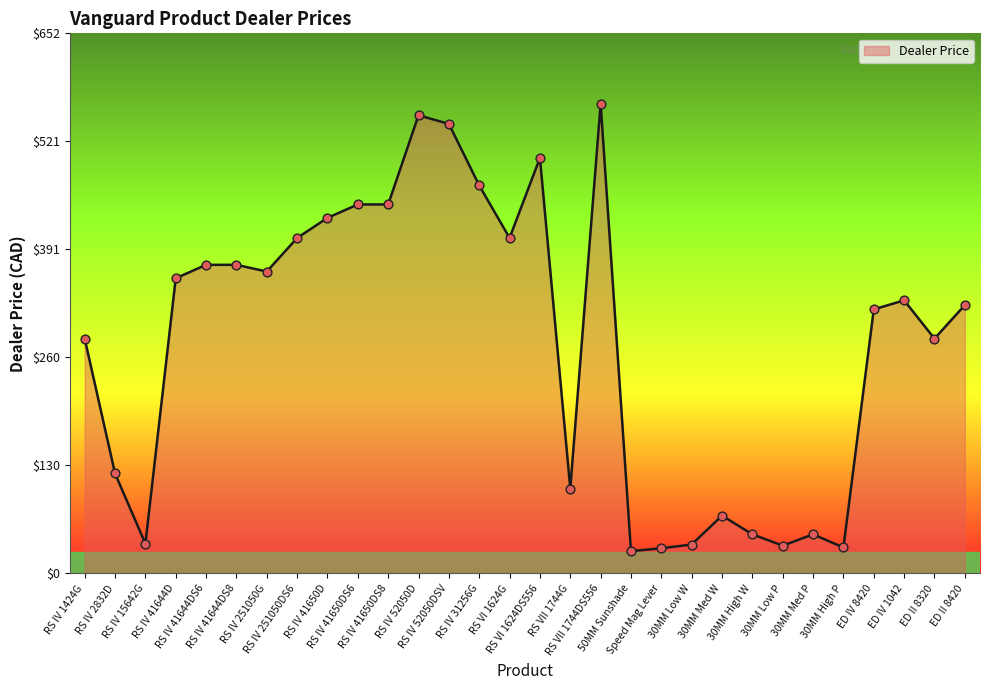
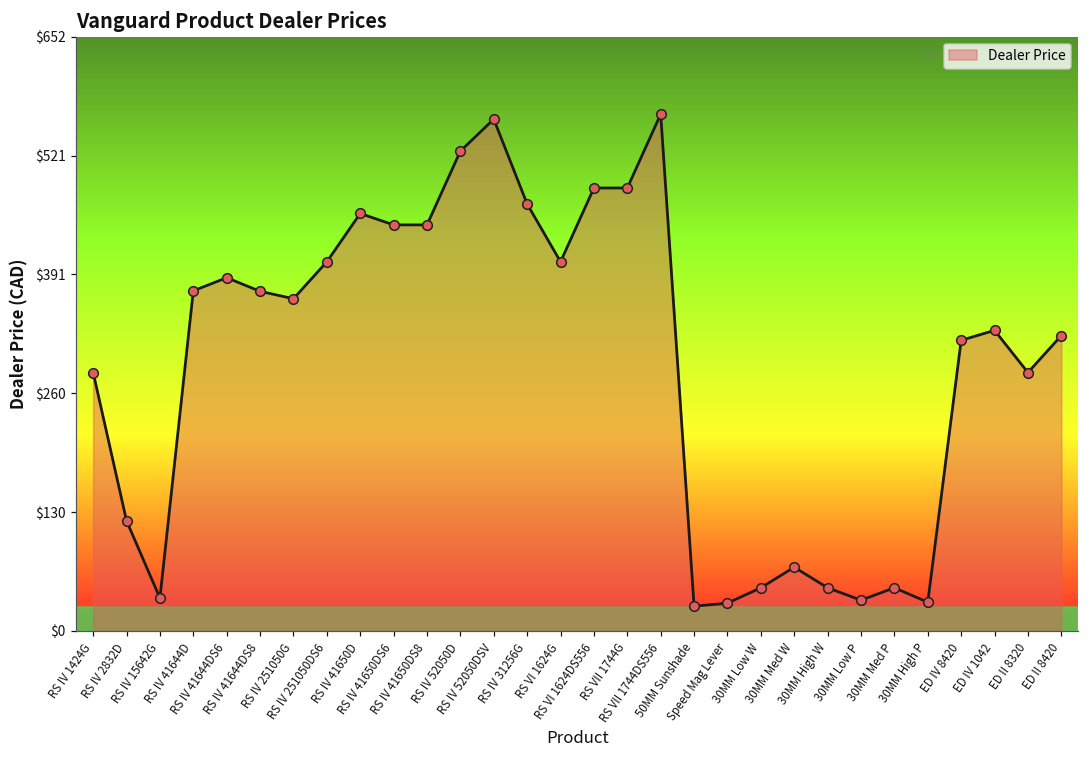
RS IV 41644D: $360 -> $370
RS IV 41644DS6: $370 -> $390
RS IV 41650D: $430 -> $460
RS IV 52050D: $550 -> $530
RS IV 52050DSV: $540 -> $560
RS VI 1624DS556: $500 -> $490
RS VII 1744G: $100 -> $490
30MM Low W: $30 -> $50
